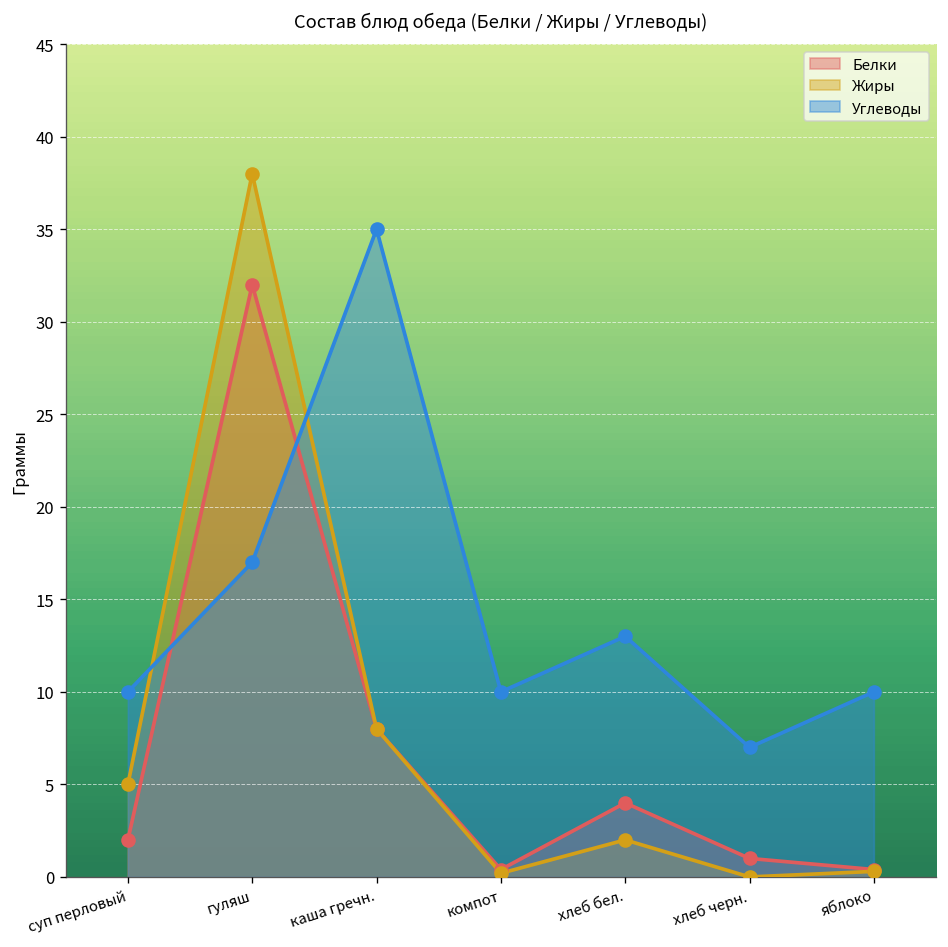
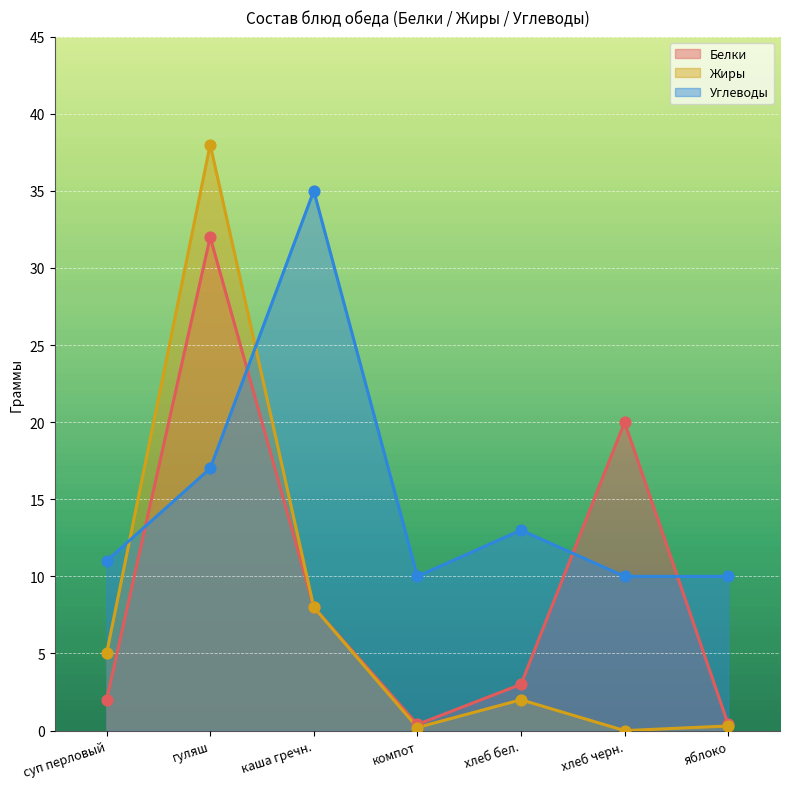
Углеводы, суп перловый: 10 -> 11
Белки, хлеб бел.: 4 -> 3
Белки, хлеб черн.: 1 -> 20
Углеводы, хлеб черн.: 7 -> 10
